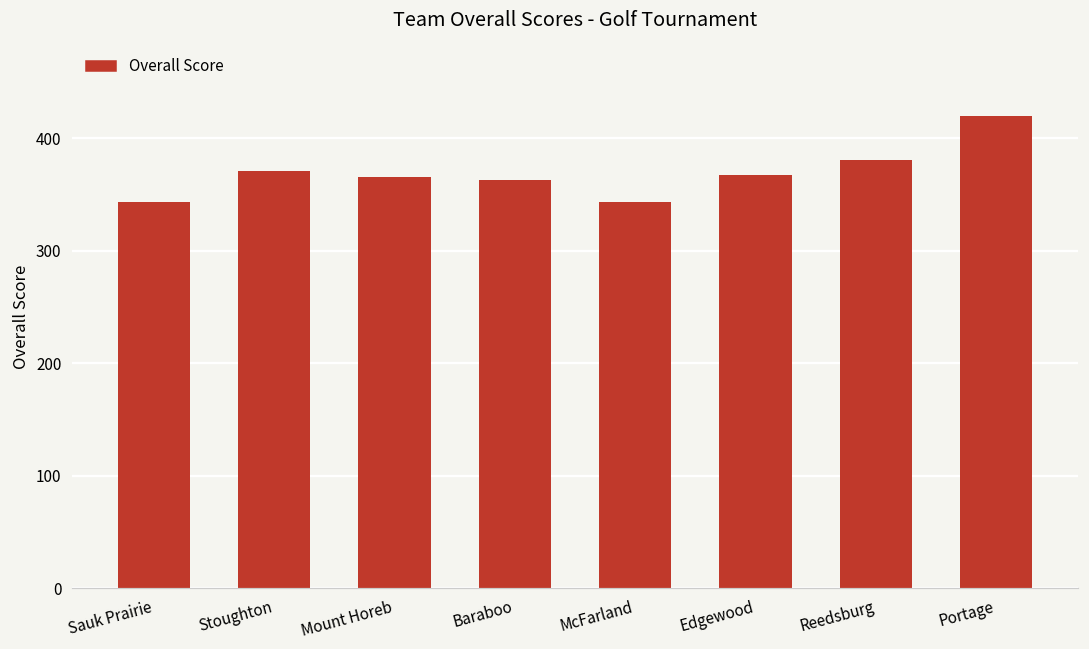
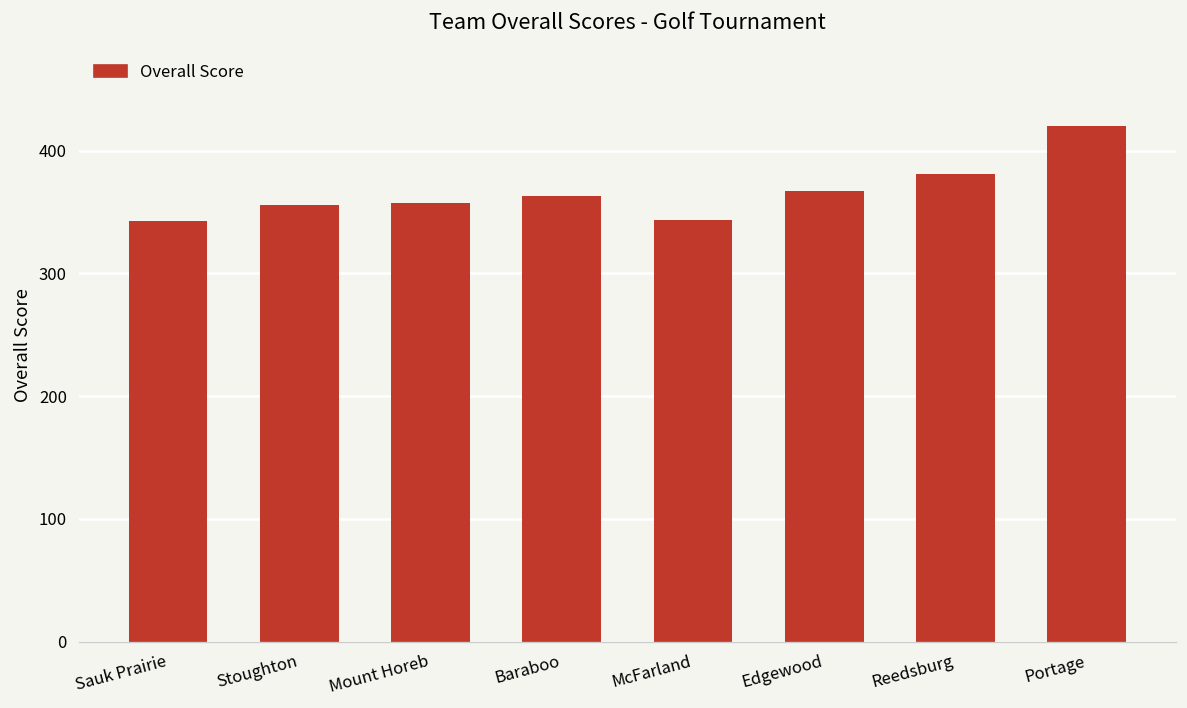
Stoughton: 371 -> 356
Mount Horeb: 366 -> 357
